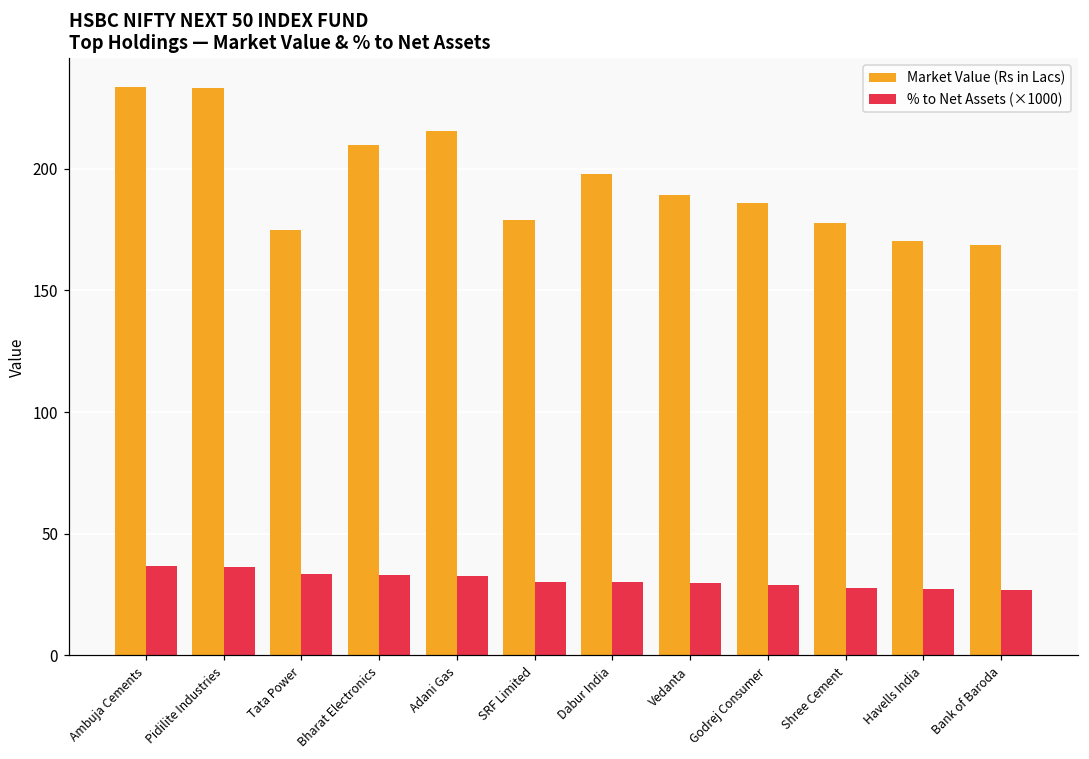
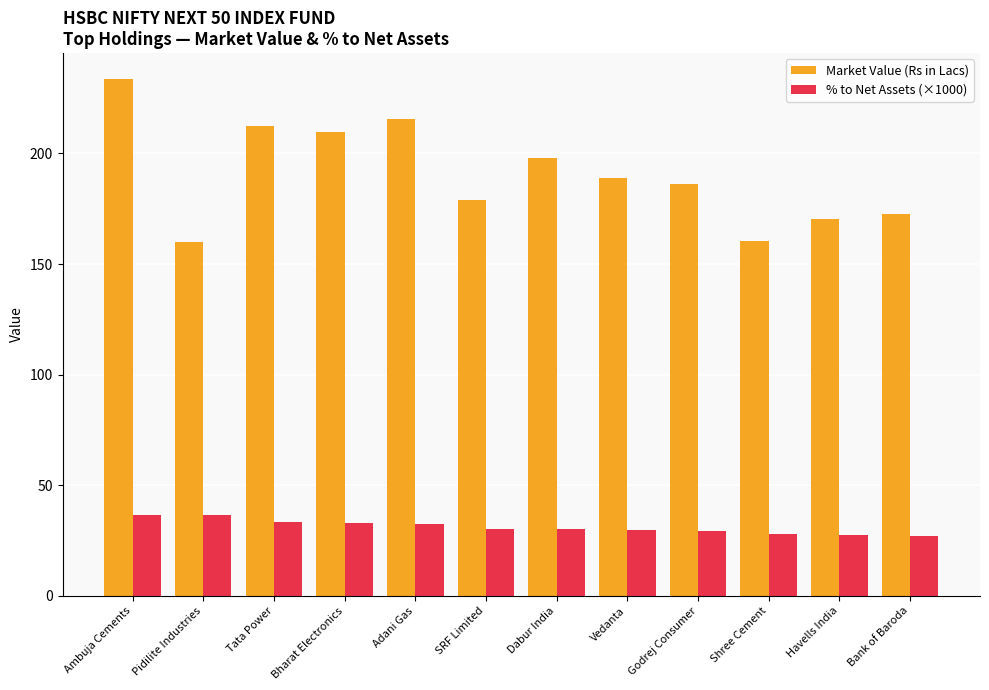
Market Value (Rs in Lacs), Pidilite Industries: 233 -> 160
Market Value (Rs in Lacs), Tata Power: 175 -> 212
Market Value (Rs in Lacs), Shree Cement: 178 -> 161
Market Value (Rs in Lacs), Bank of Baroda: 169 -> 173
